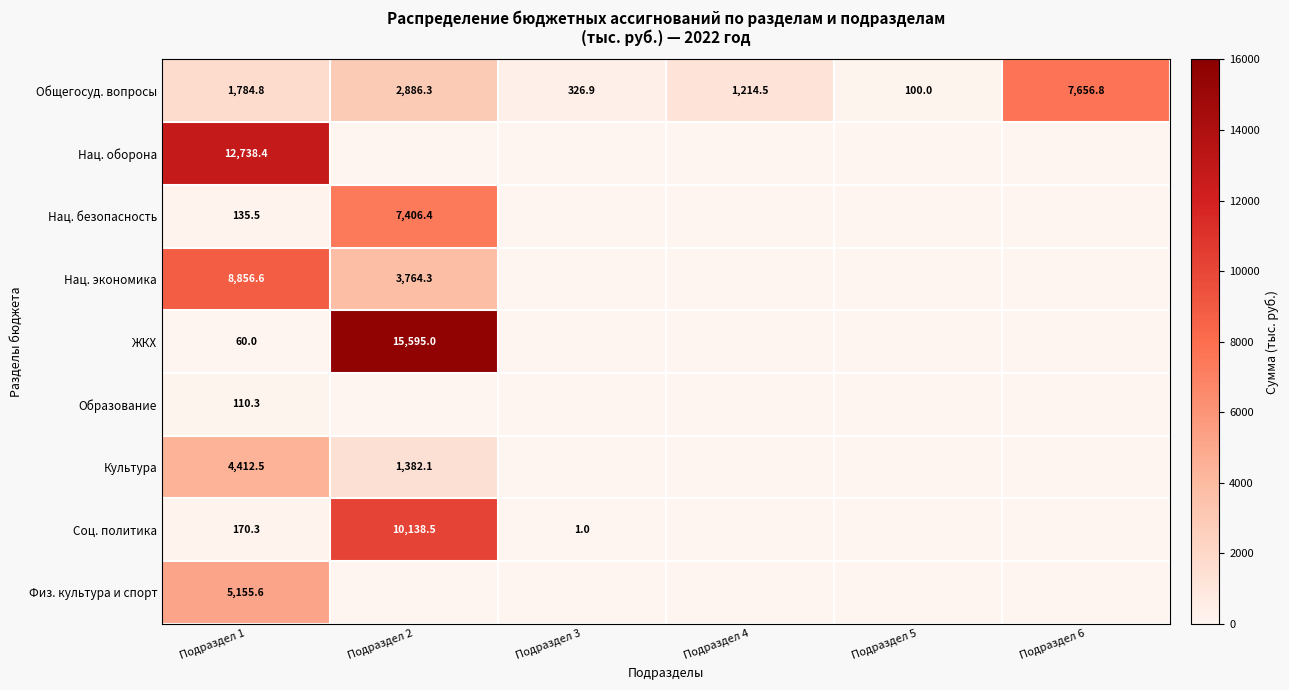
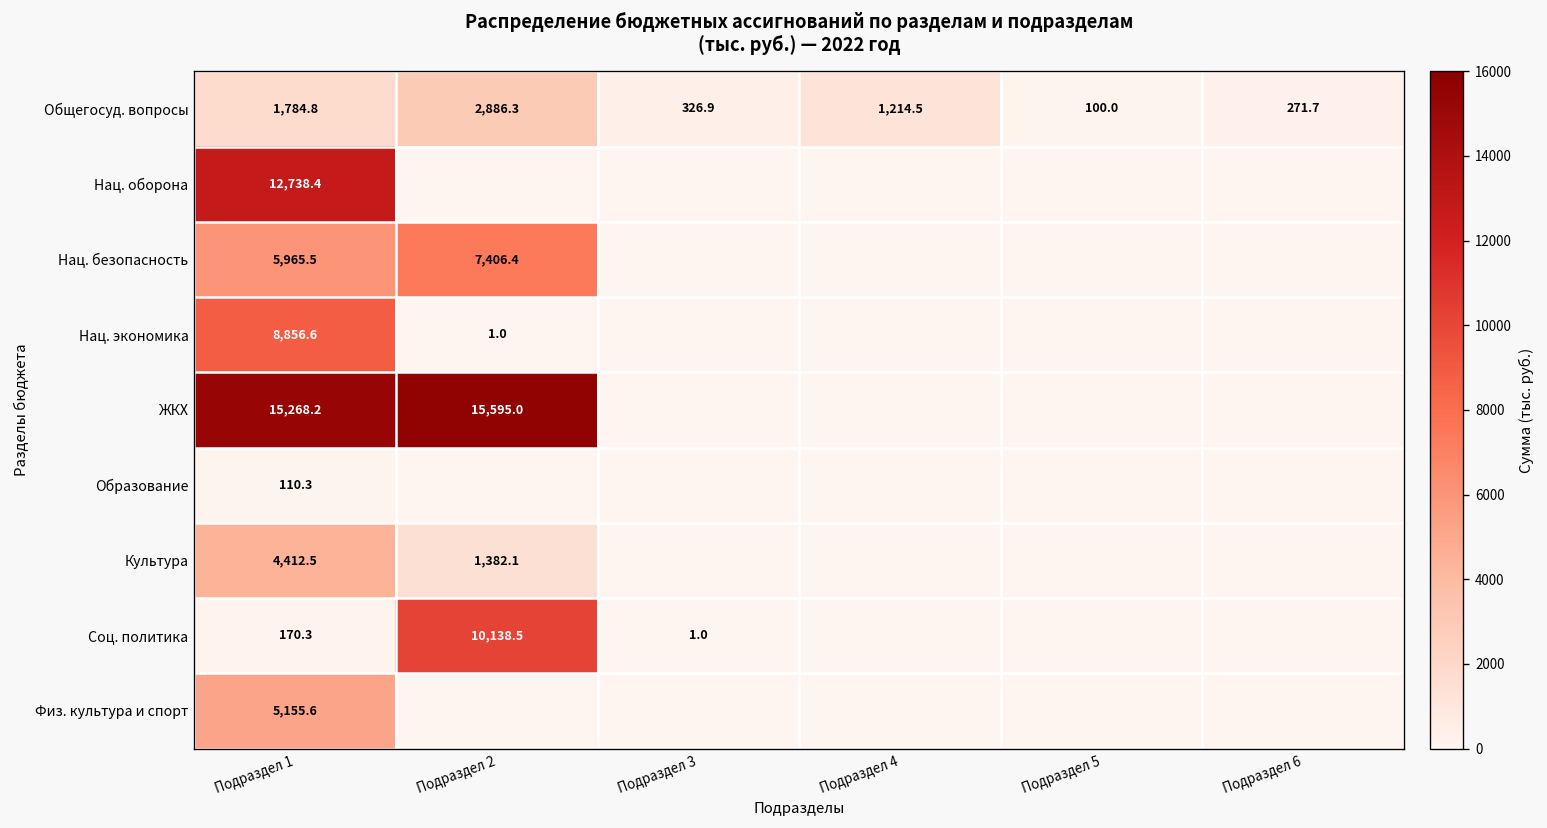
Общегосуд. вопросы, Подраздел 6: 7,656.8 -> 271.7
Нац. безопасность, Подраздел 1: 135.5 -> 5,965.5
Нац. экономика, Подраздел 2: 3,764.3 -> 1.0
ЖКХ, Подраздел 1: 60.0 -> 15,268.2
